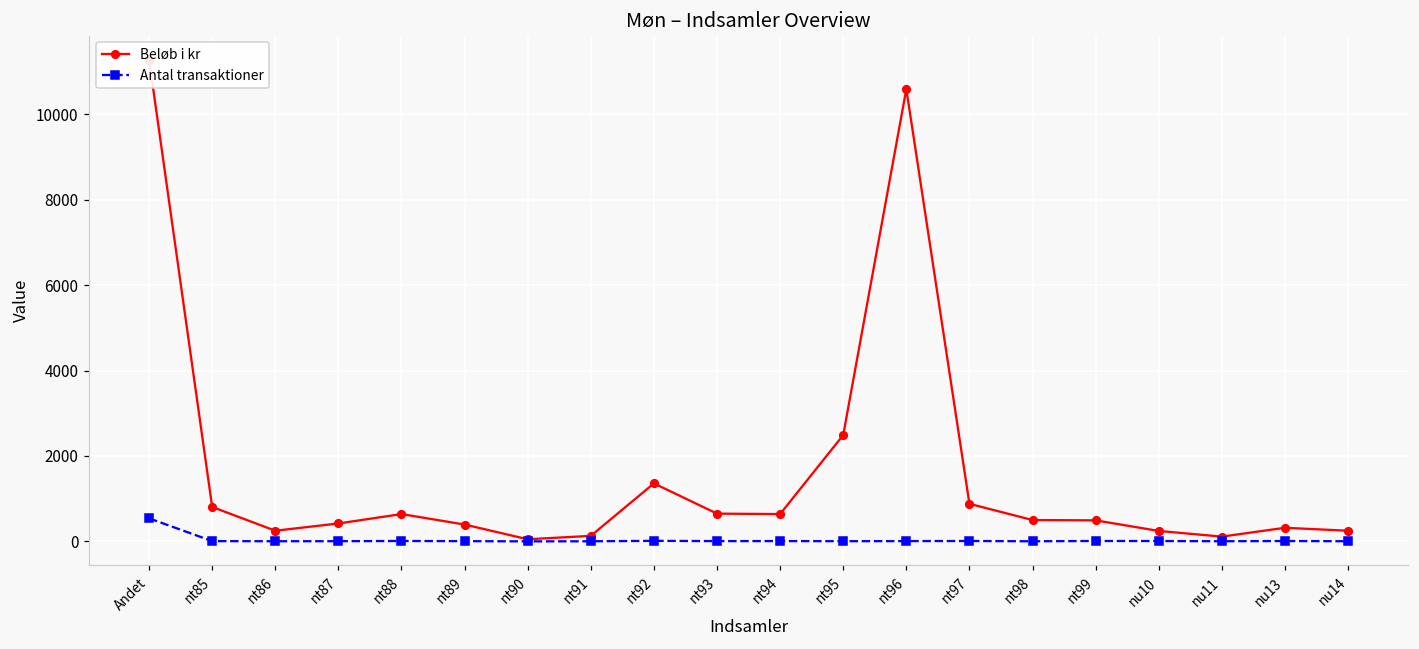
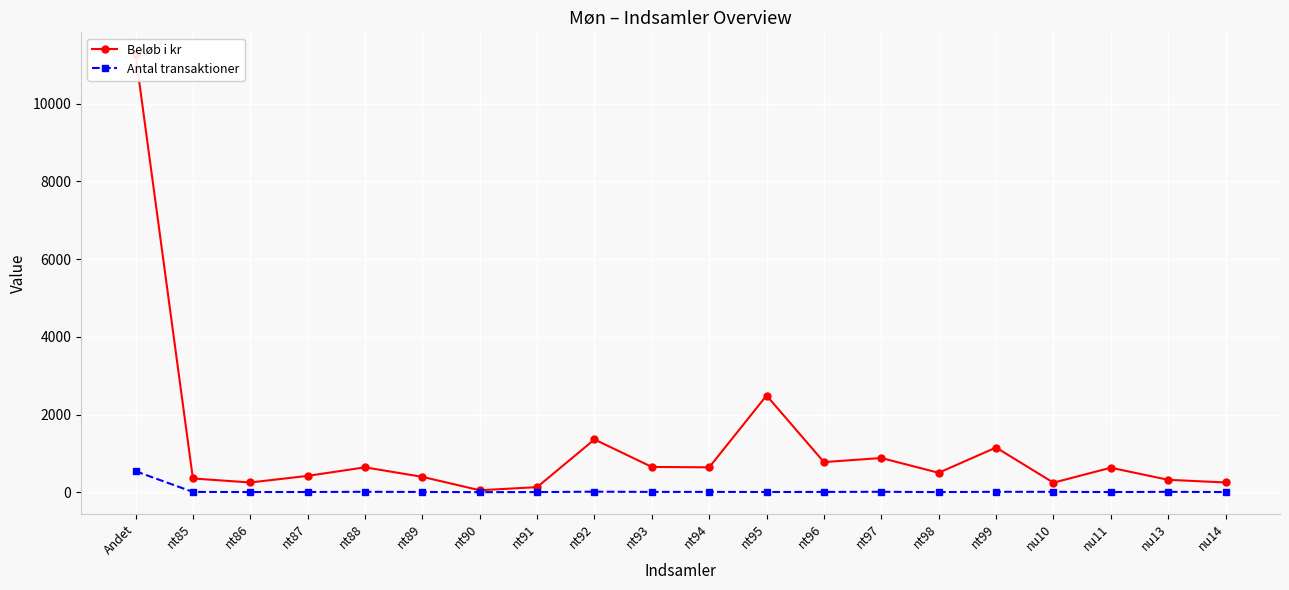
Beløb i kr, nt85: 800 -> 400
Beløb i kr, nt96: 10600 -> 800
Beløb i kr, nt99: 500 -> 1200
Beløb i kr, nu11: 100 -> 600
